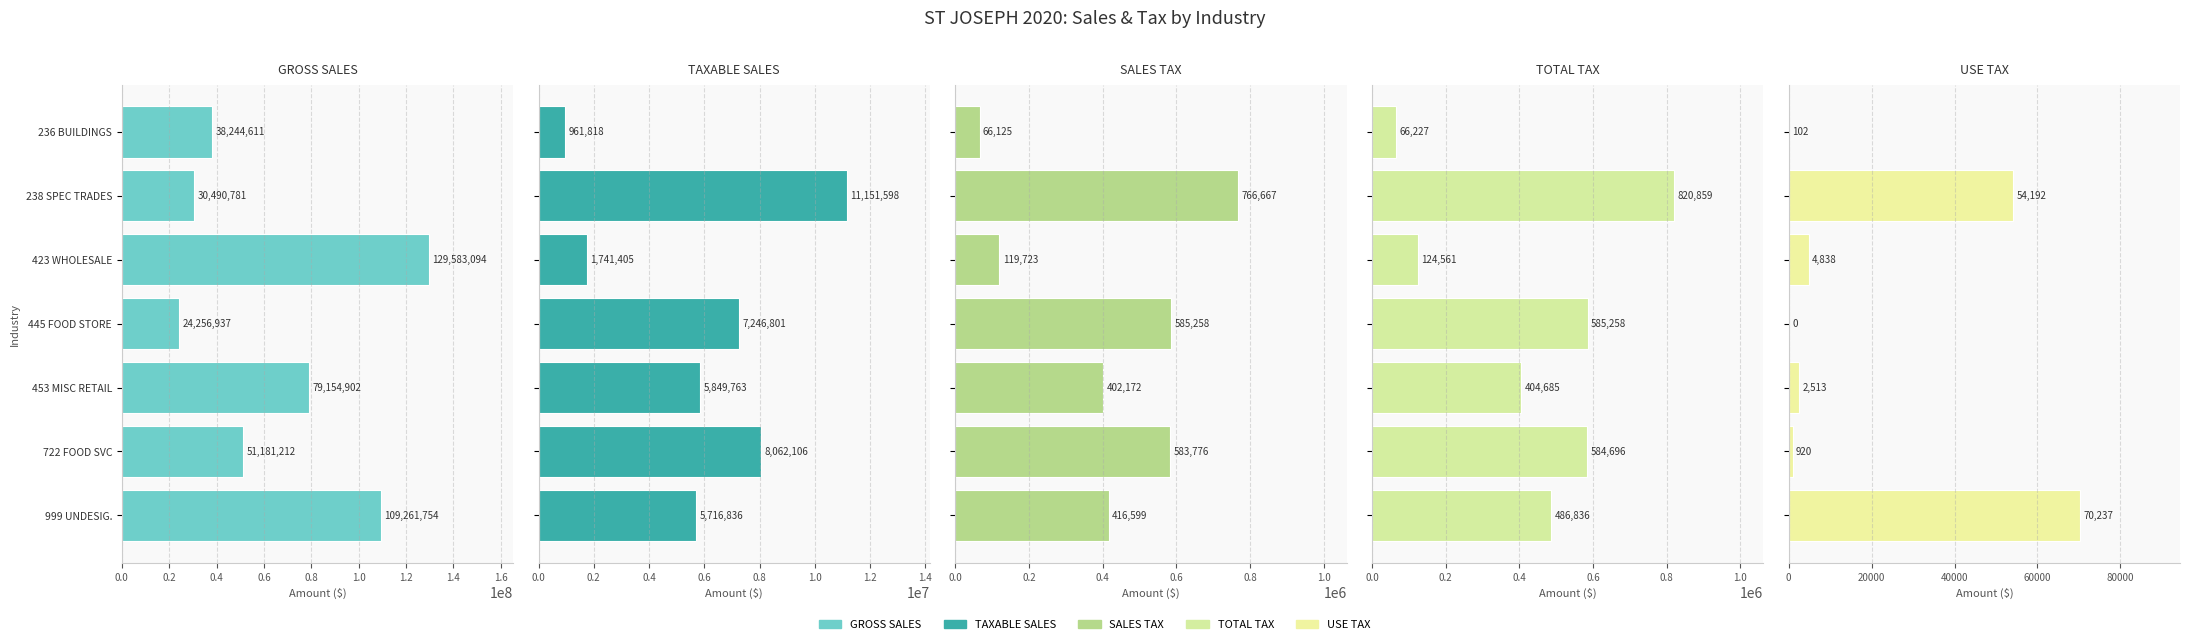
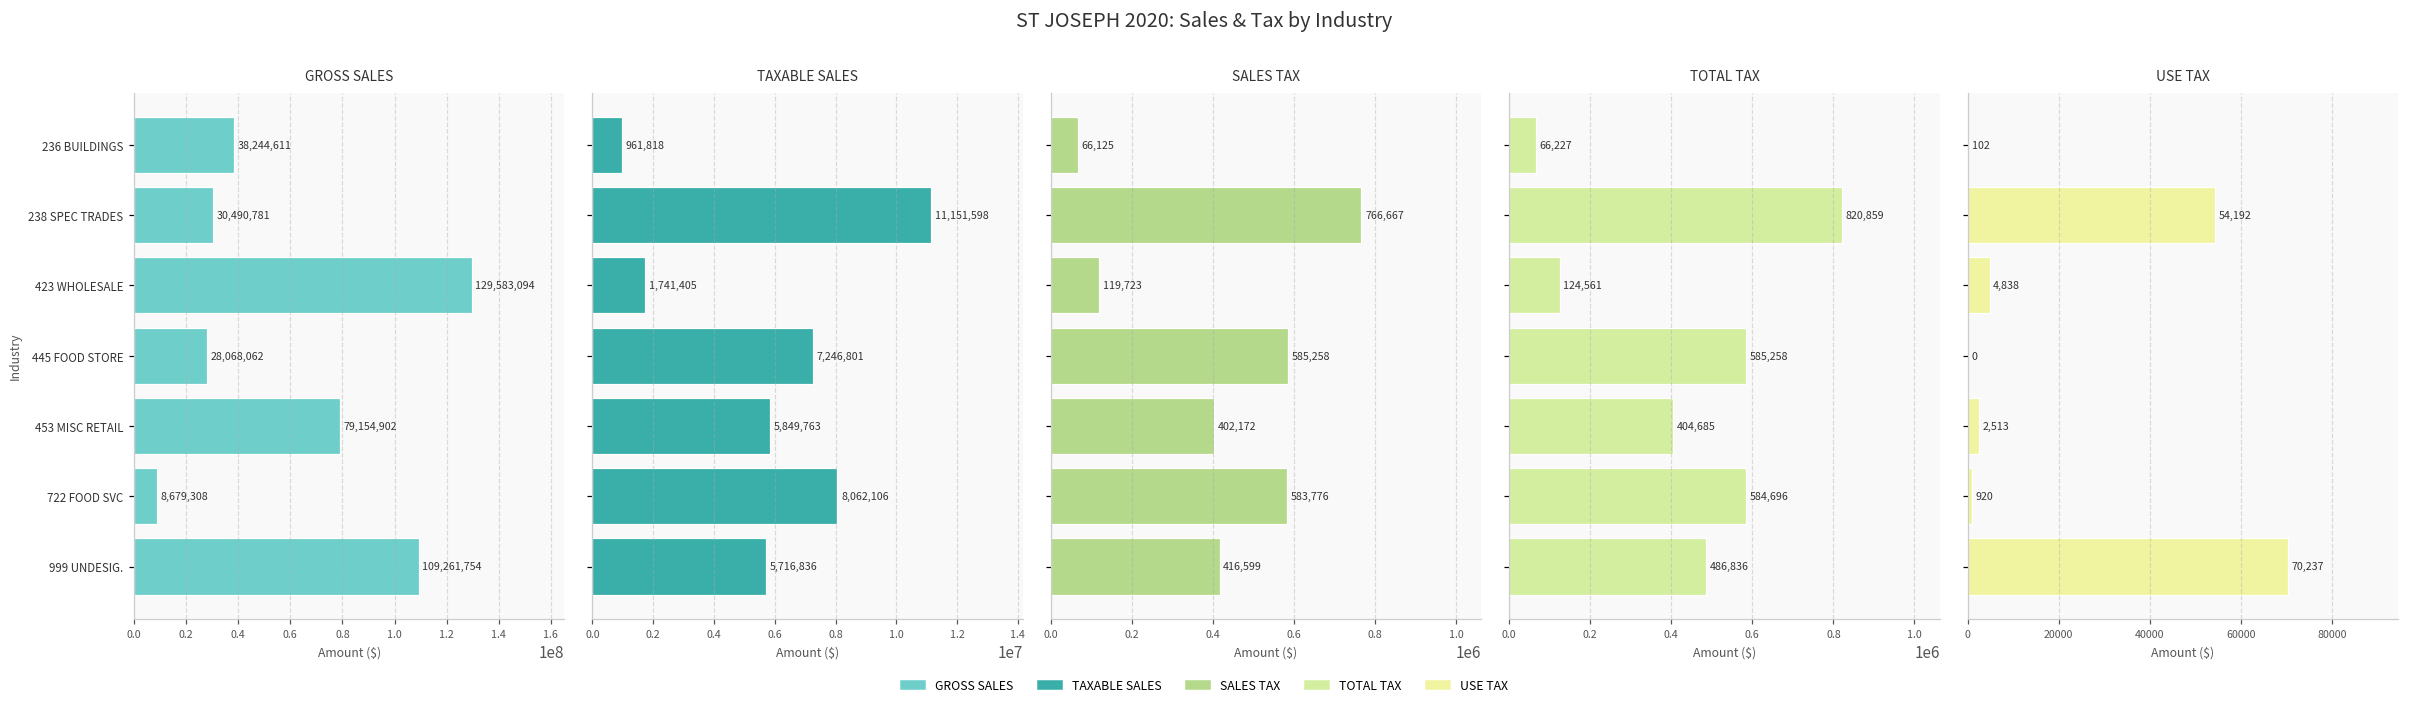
GROSS SALES, 445 FOOD STORE: 24,256,937 -> 28,068,062
GROSS SALES, 722 FOOD SVC: 51,181,212 -> 8,679,308
